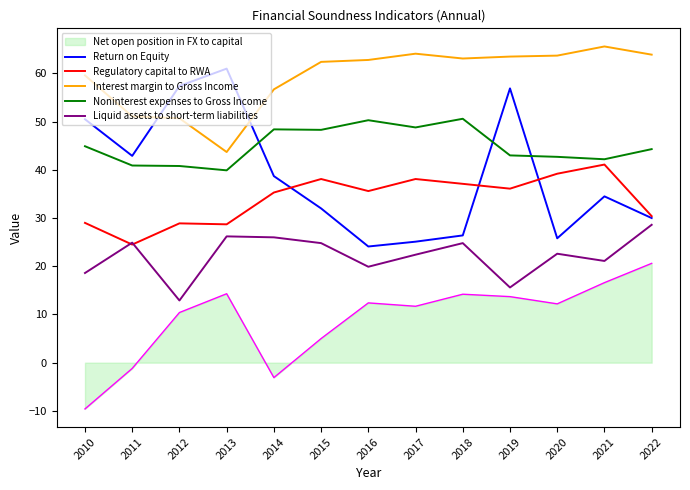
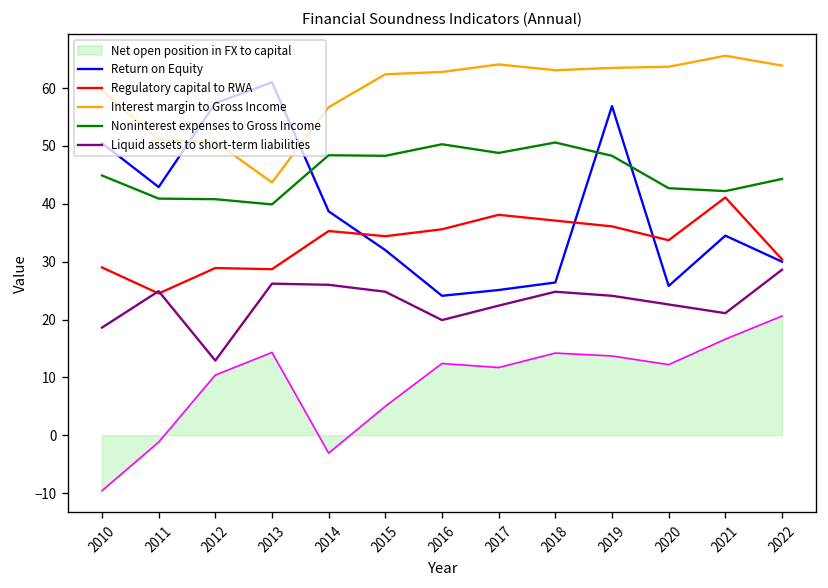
Regulatory capital to RWA, 2015: 38 -> 34
Noninterest expenses to Gross Income, 2019: 43 -> 48
Liquid assets to short-term liabilities, 2019: 16 -> 24
Regulatory capital to RWA, 2020: 39 -> 34
